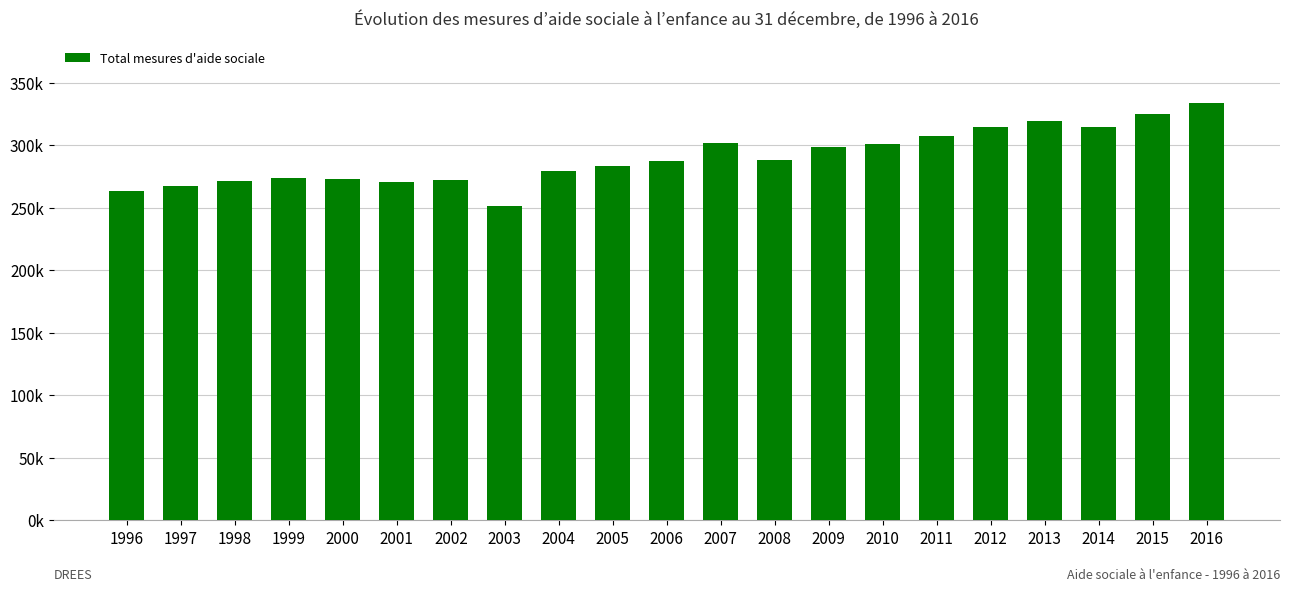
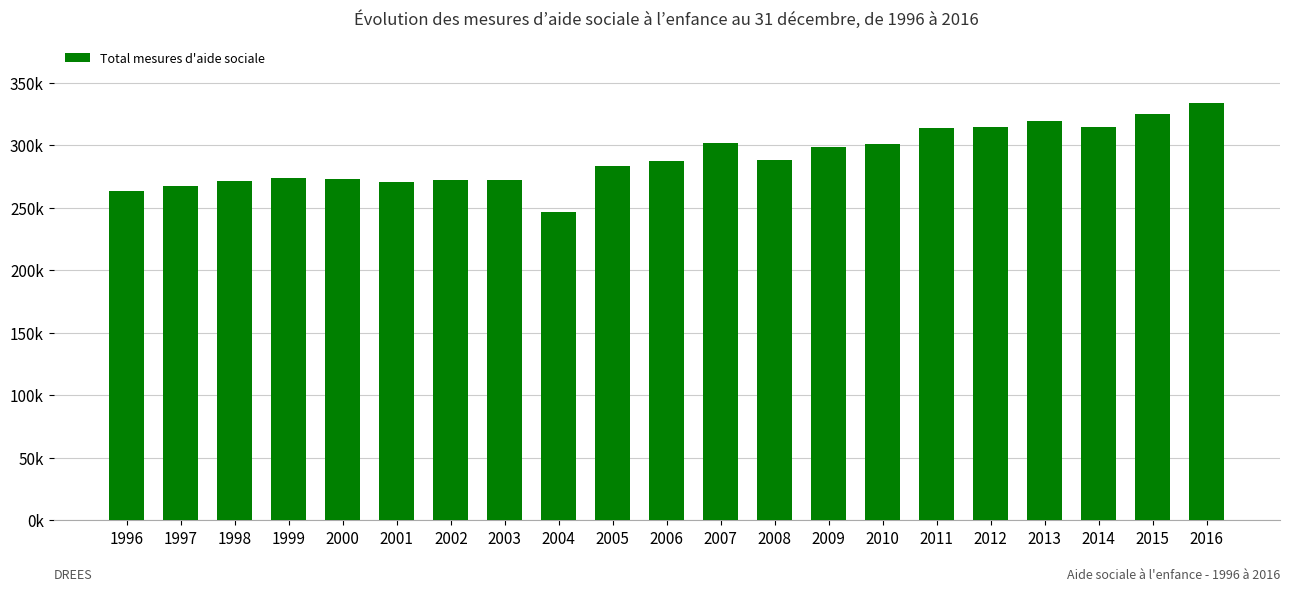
2003: 251000 -> 272000
2004: 279000 -> 246000
2011: 307000 -> 314000
